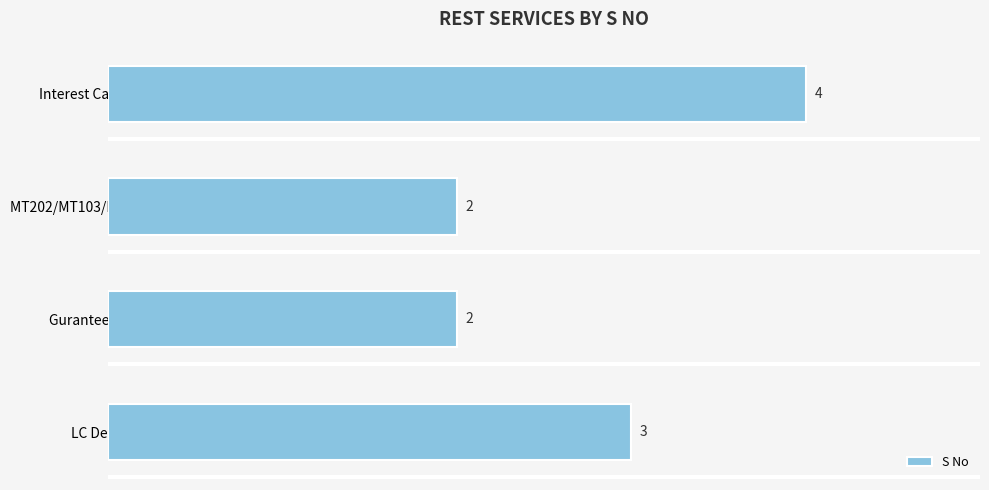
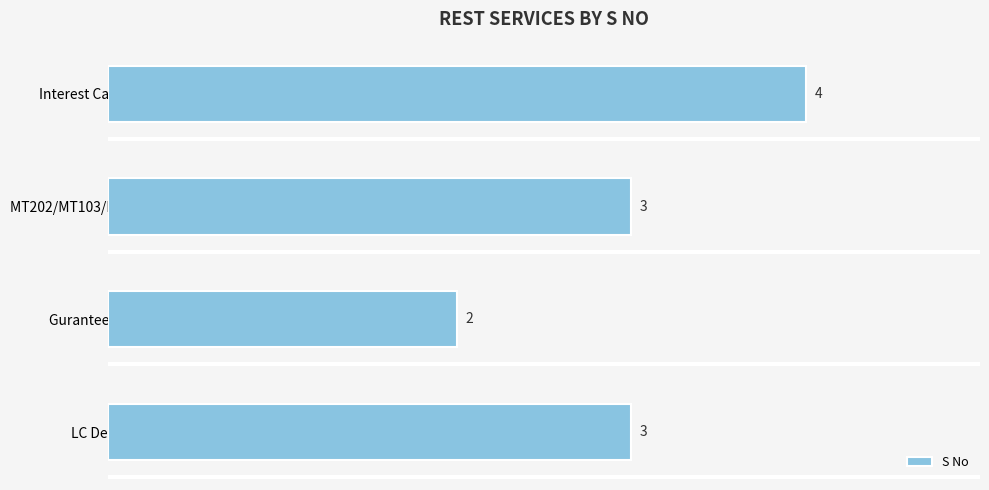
MT202/MT103/MT202 COVER: 2 -> 3
